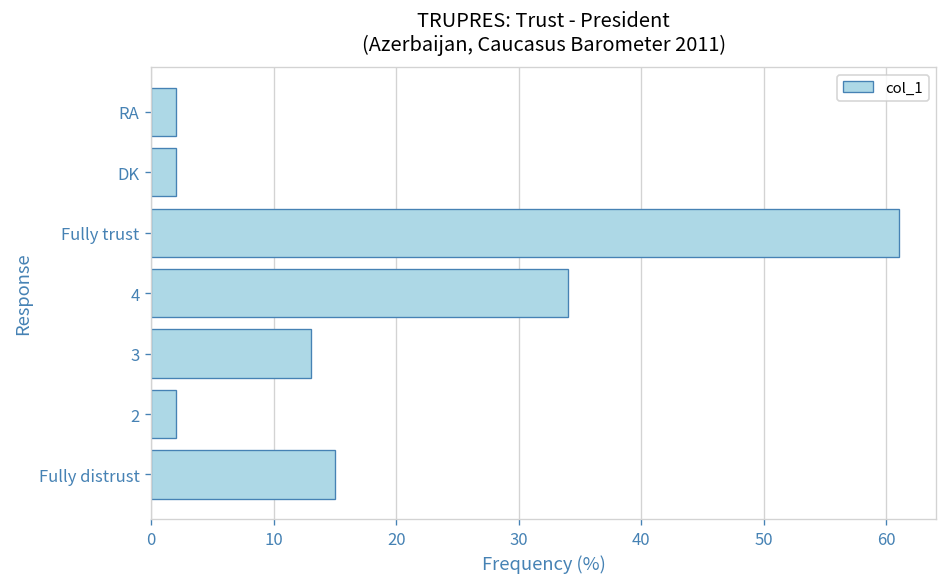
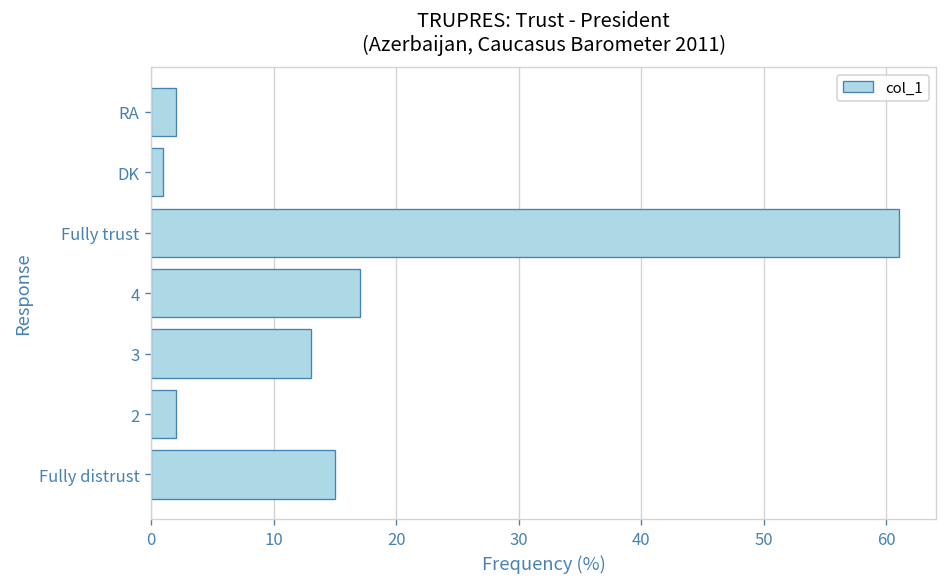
DK: 2 -> 1
4: 34 -> 17
